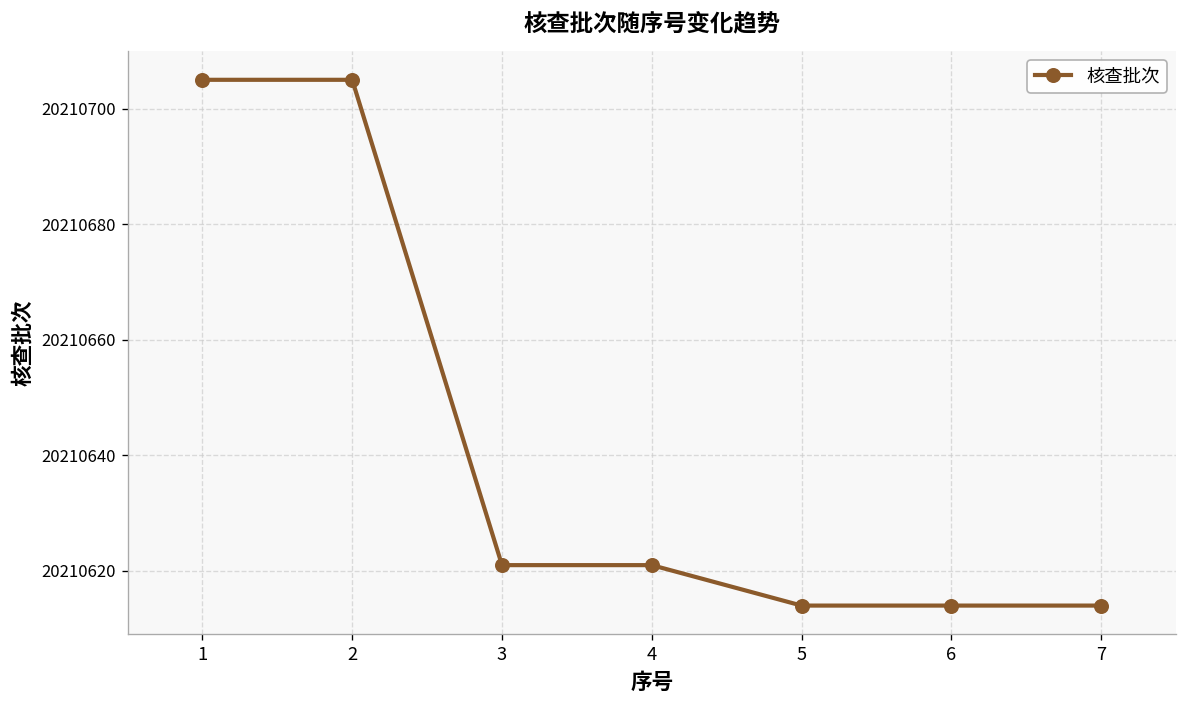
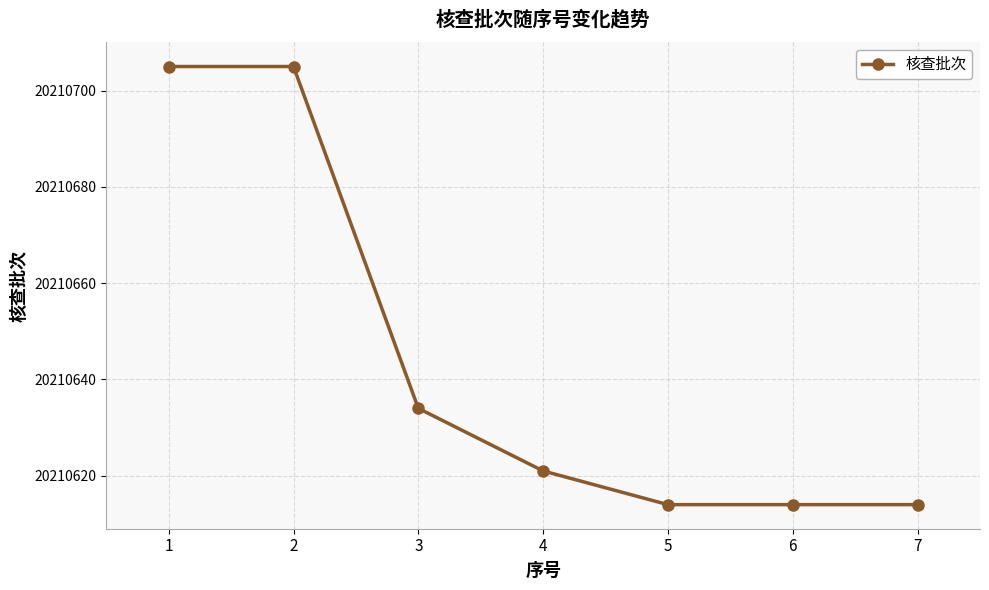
3: 20210621 -> 20210634
